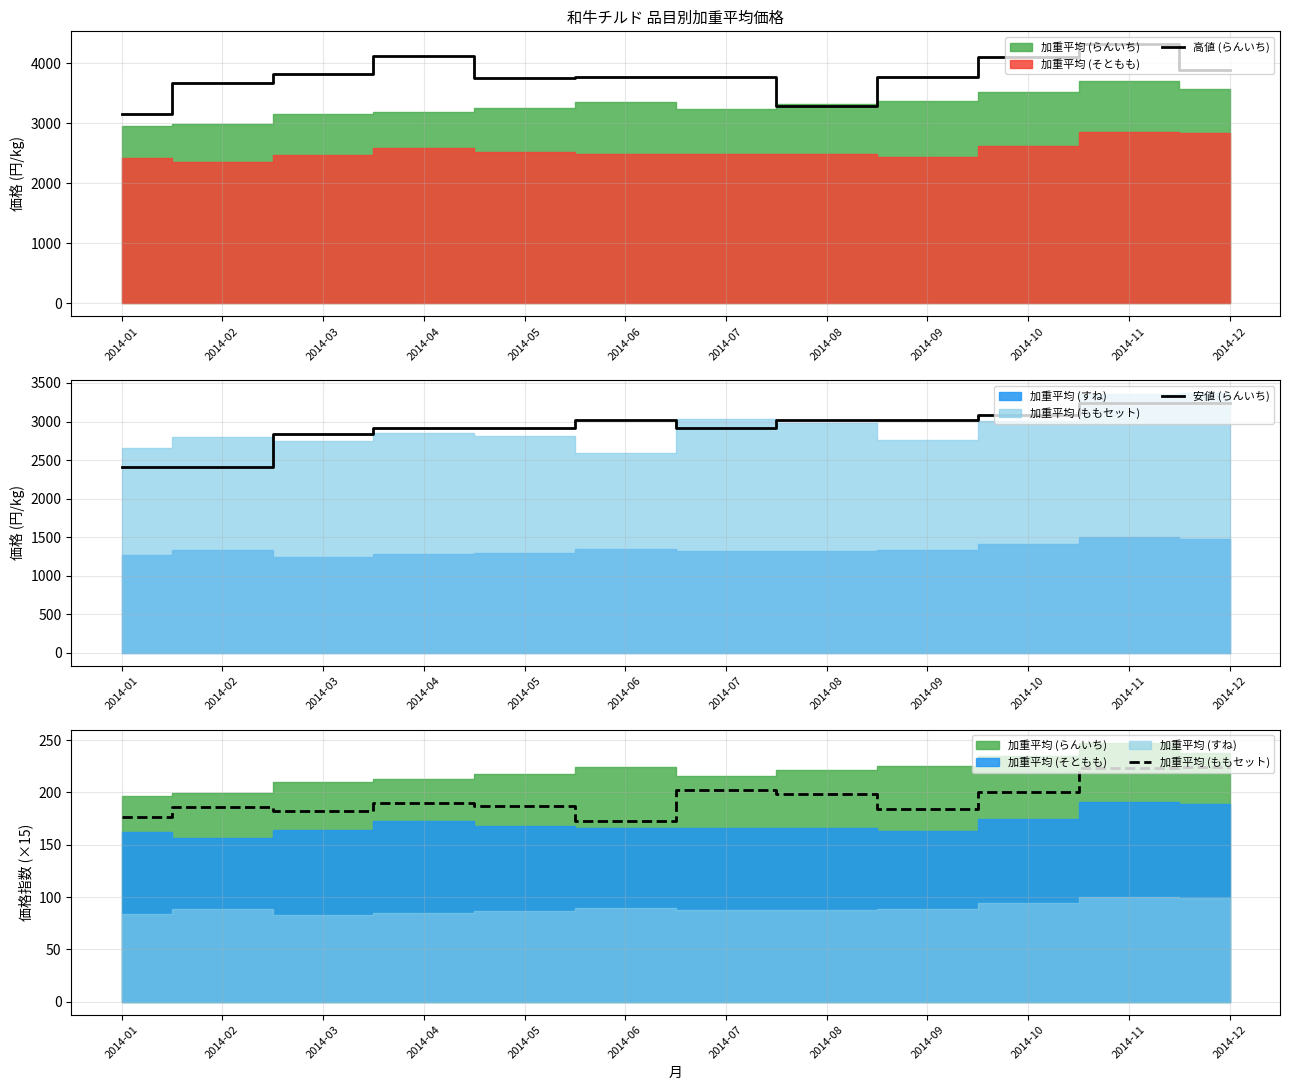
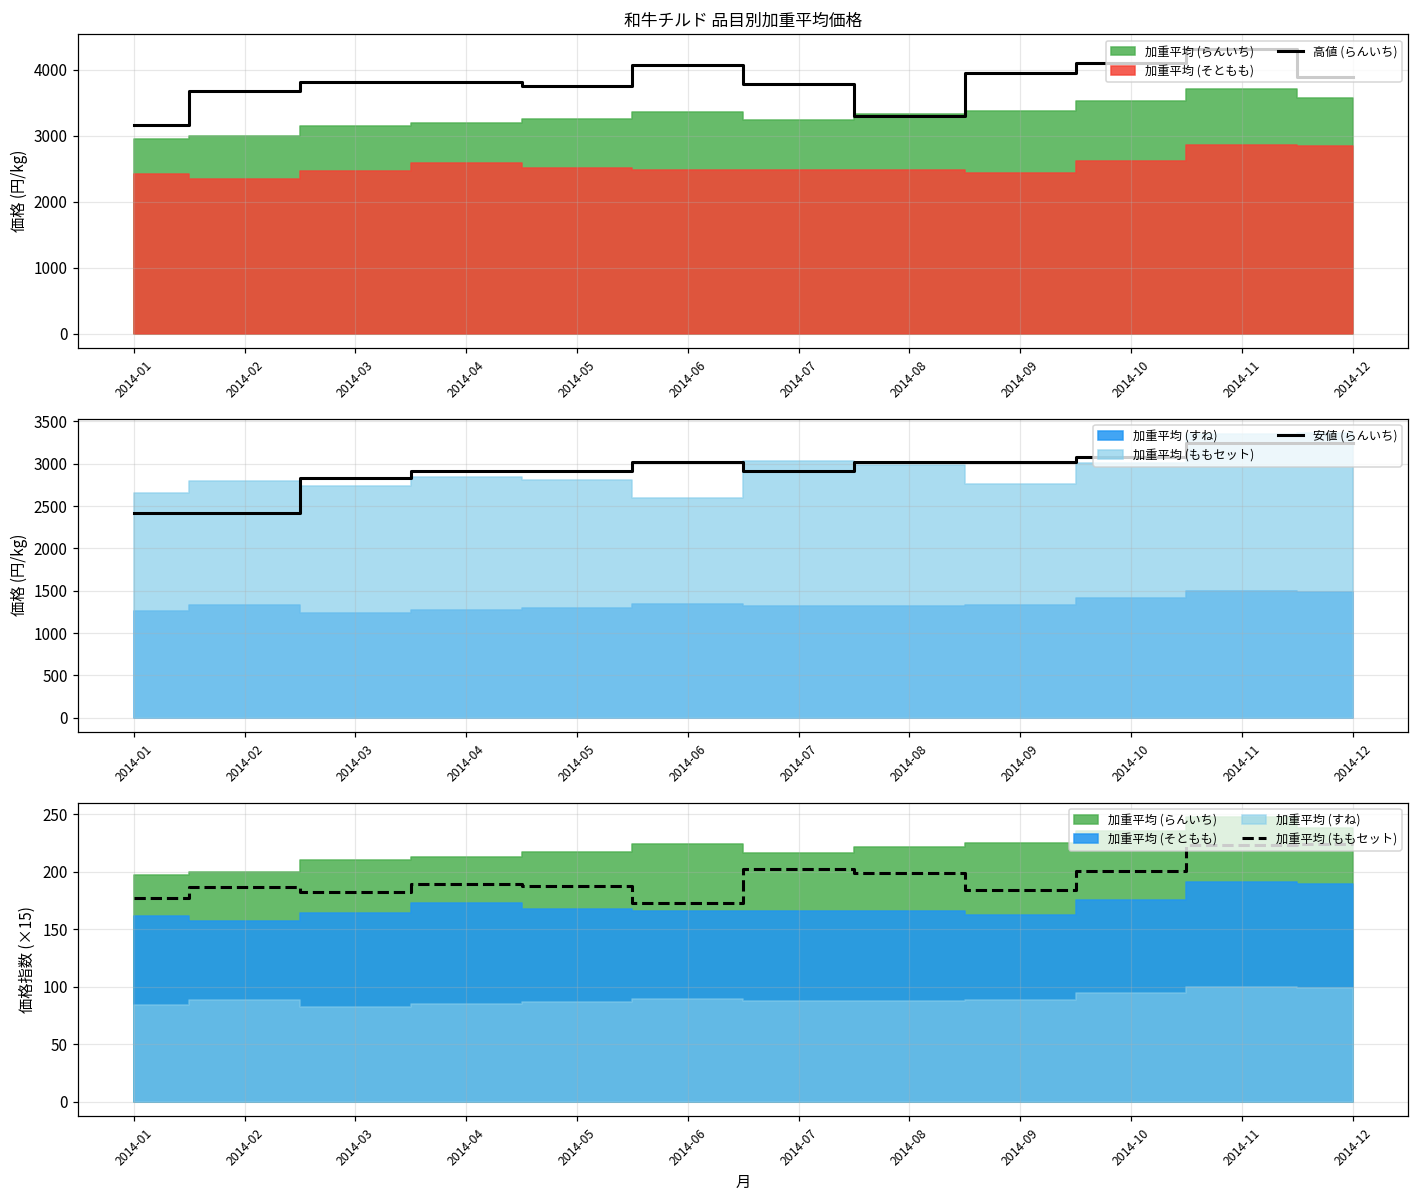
和牛チルド 品目別加重平均価格, 高値 (らんいち), 2014-04: 4100 -> 3800
和牛チルド 品目別加重平均価格, 高値 (らんいち), 2014-06: 3800 -> 4100
和牛チルド 品目別加重平均価格, 高値 (らんいち), 2014-09: 3800 -> 4000
